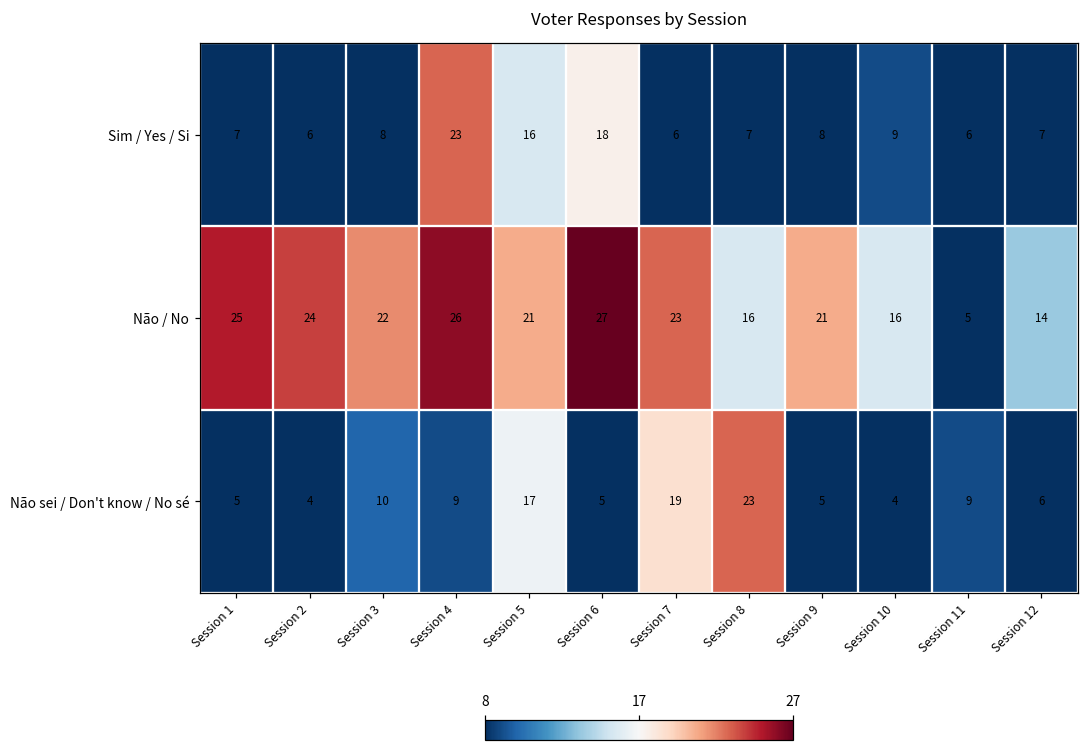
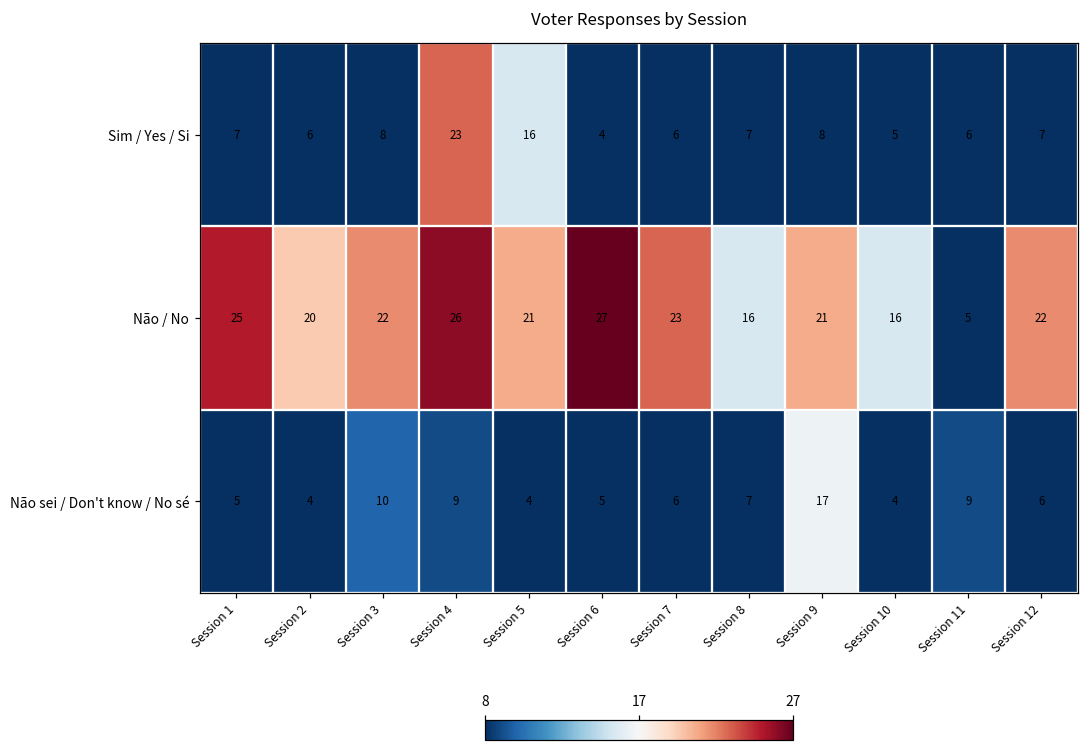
Sim / Yes / Si, Session 6: 18 -> 4
Sim / Yes / Si, Session 10: 9 -> 5
Não / No, Session 2: 24 -> 20
Não / No, Session 12: 14 -> 22
Não sei / Don't know / No sé, Session 5: 17 -> 4
Não sei / Don't know / No sé, Session 7: 19 -> 6
Não sei / Don't know / No sé, Session 8: 23 -> 7
Não sei / Don't know / No sé, Session 9: 5 -> 17
